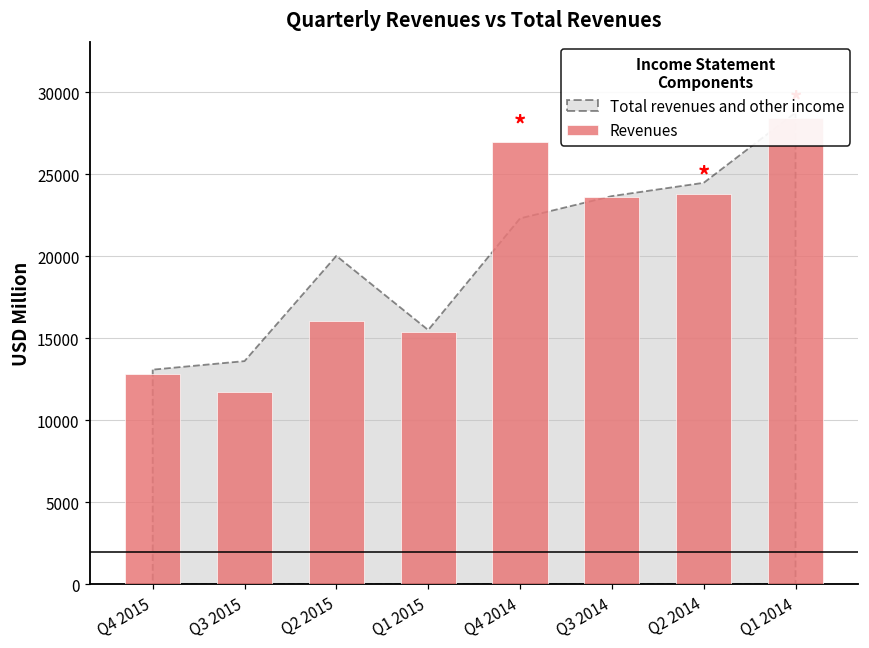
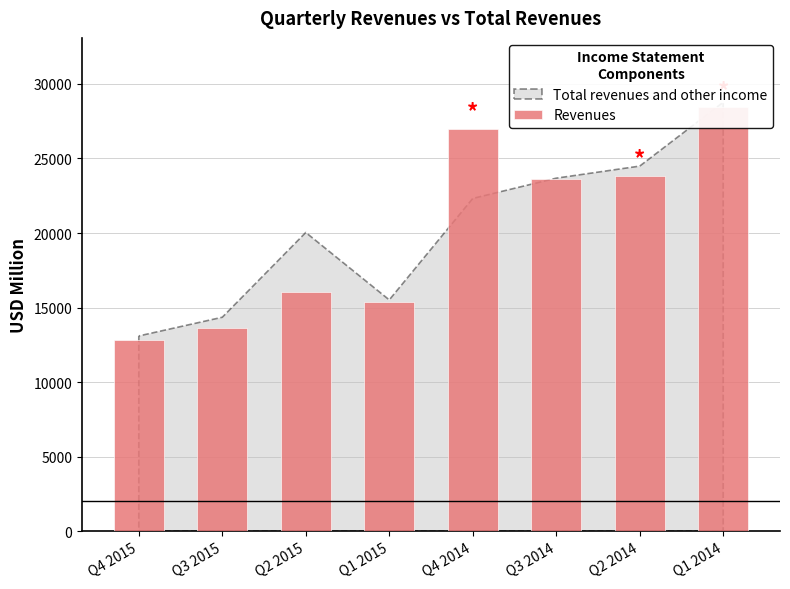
Revenues, Q3 2015: 11700 -> 13600
Total revenues and other income, Q3 2015: 13600 -> 14300
